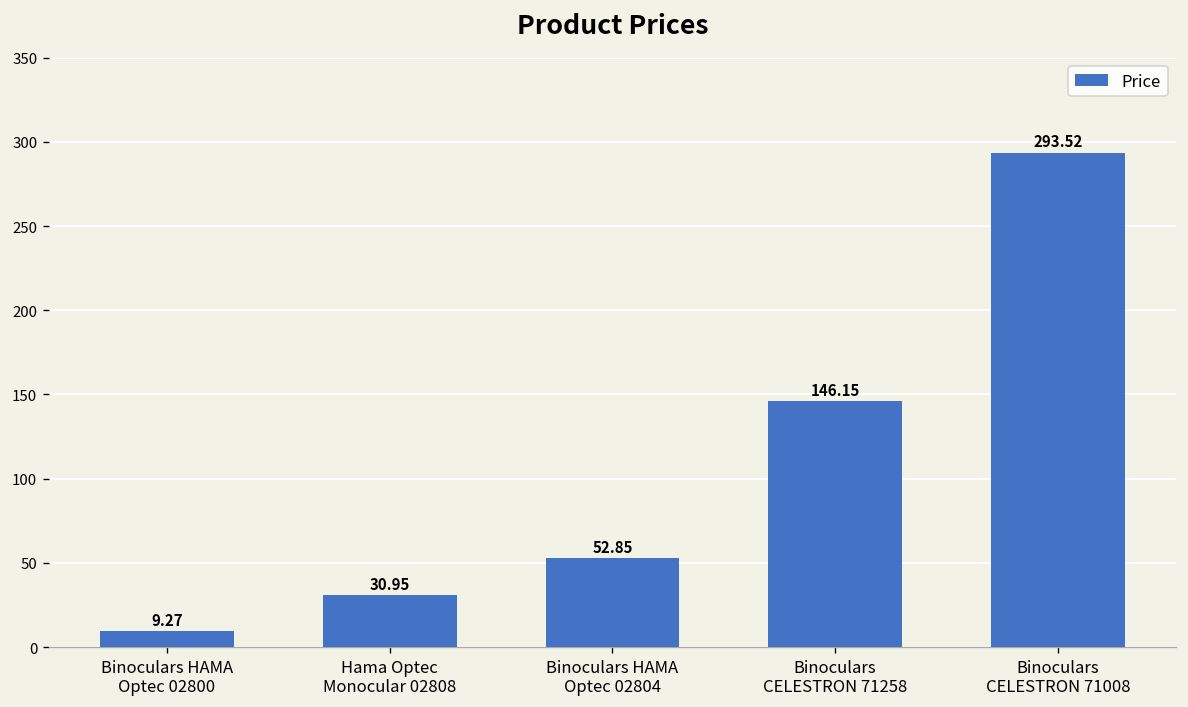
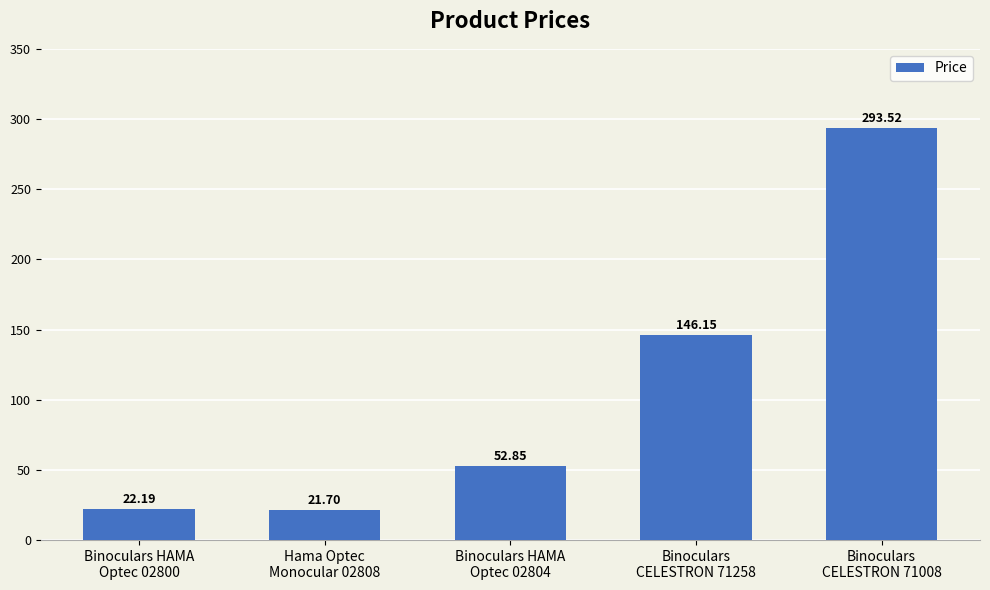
Binoculars HAMA Optec 02800: 9.27 -> 22.19
Hama Optec Monocular 02808: 30.95 -> 21.70
